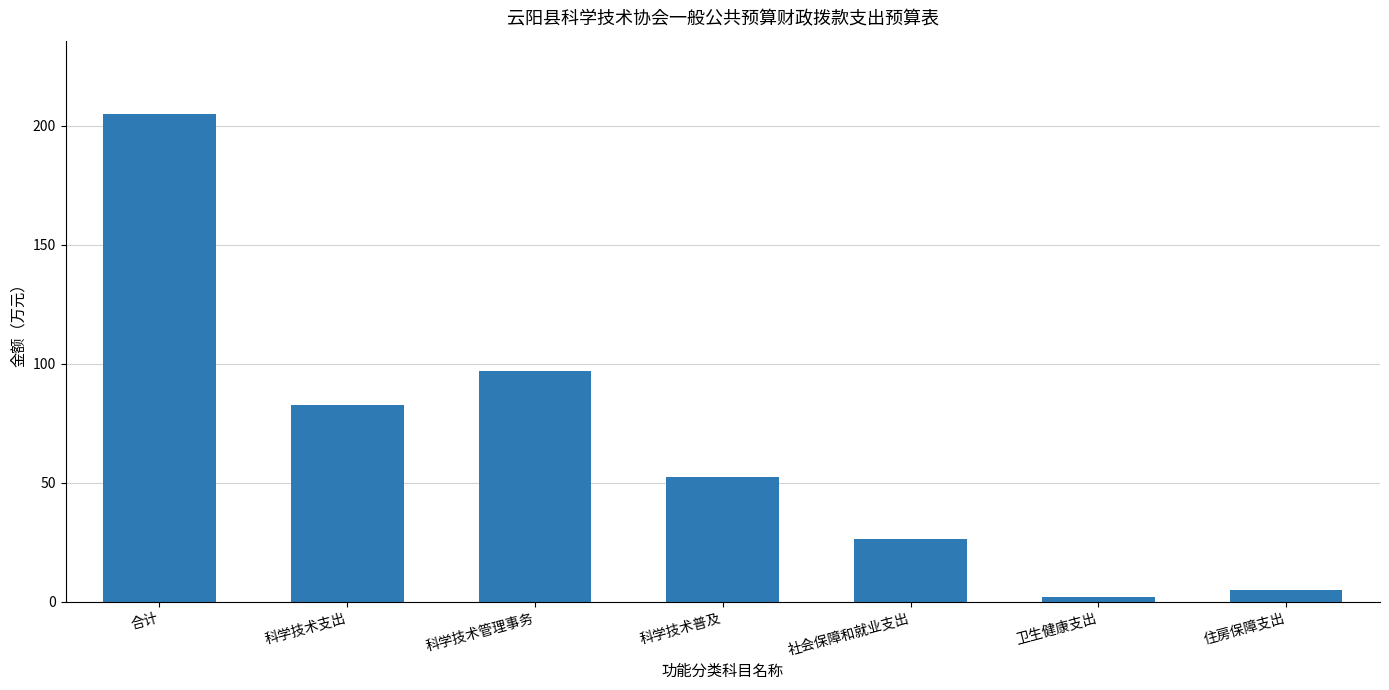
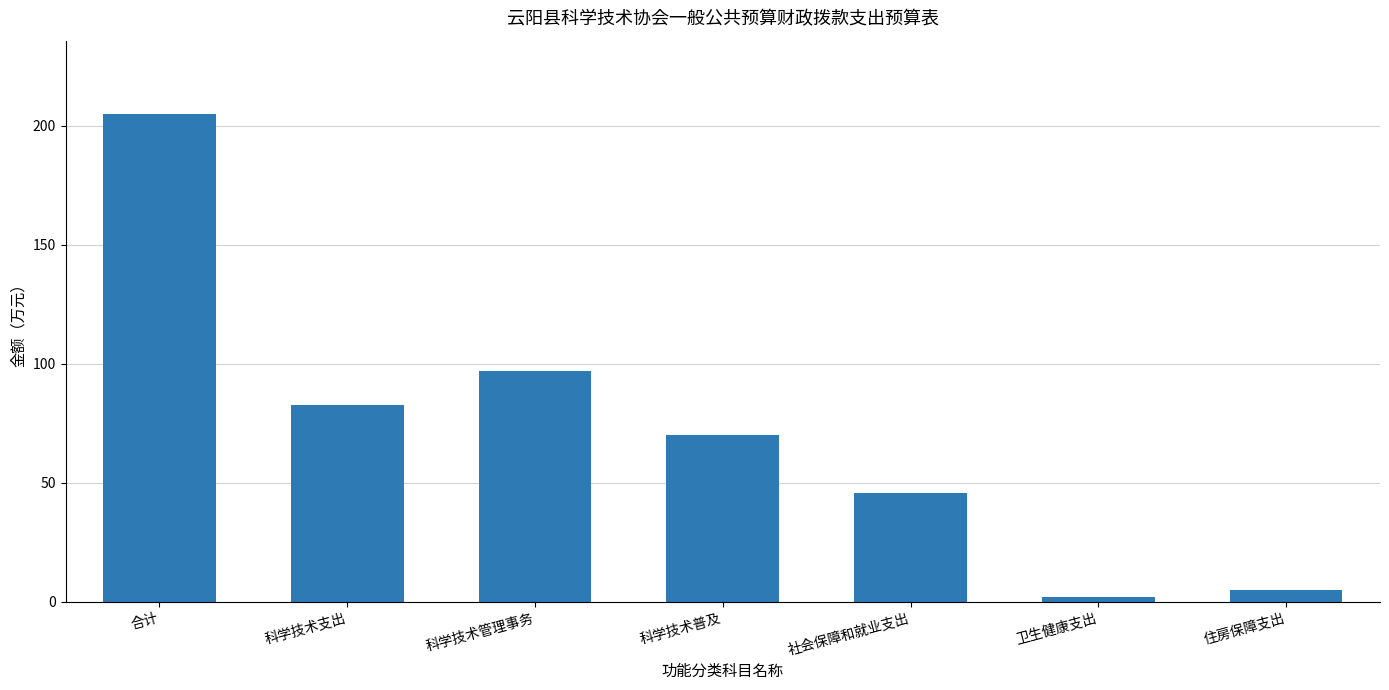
科学技术普及: 52 -> 70
社会保障和就业支出: 26 -> 46
